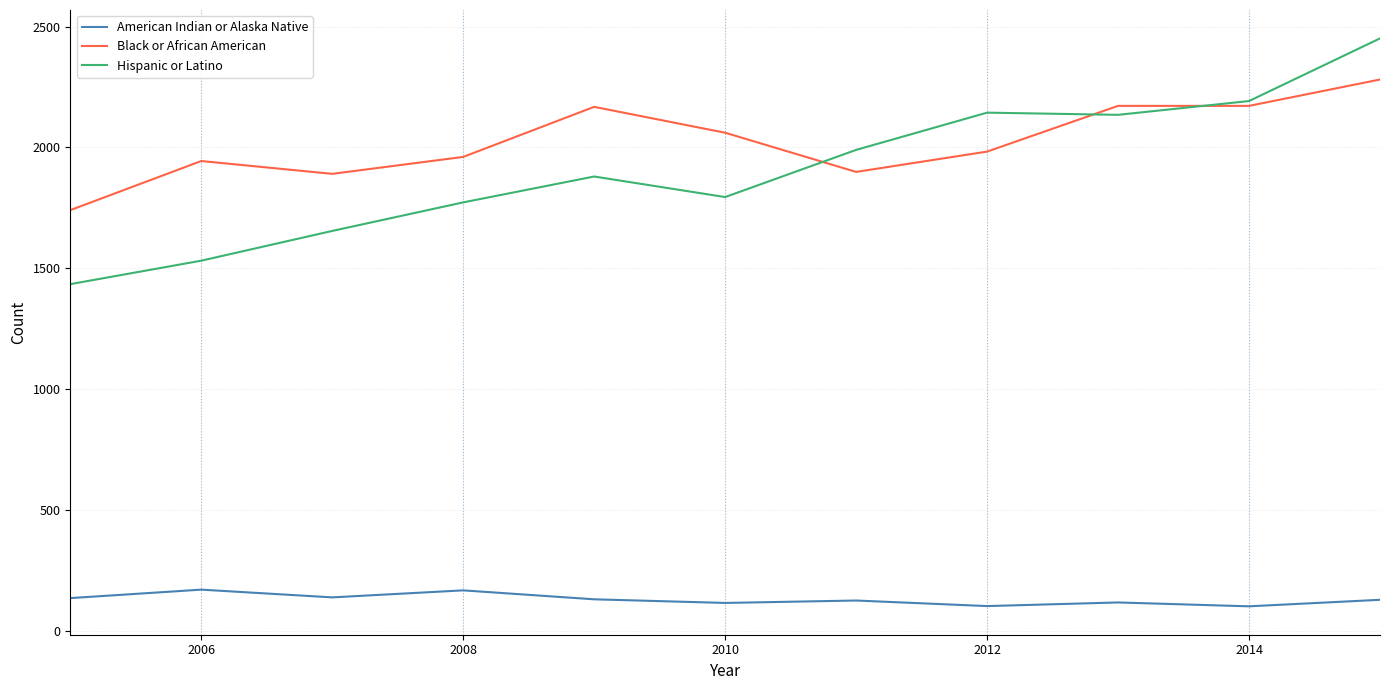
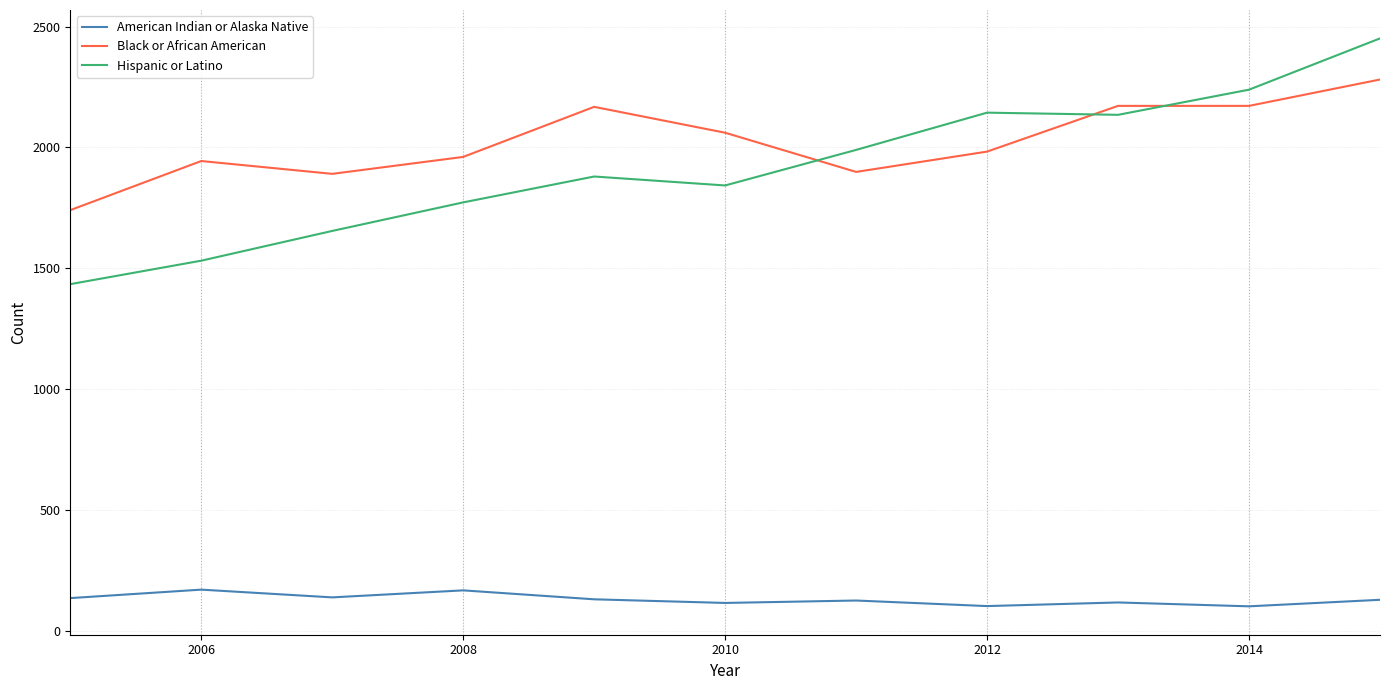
Hispanic or Latino, 2010: 1800 -> 1840
Hispanic or Latino, 2014: 2190 -> 2240
